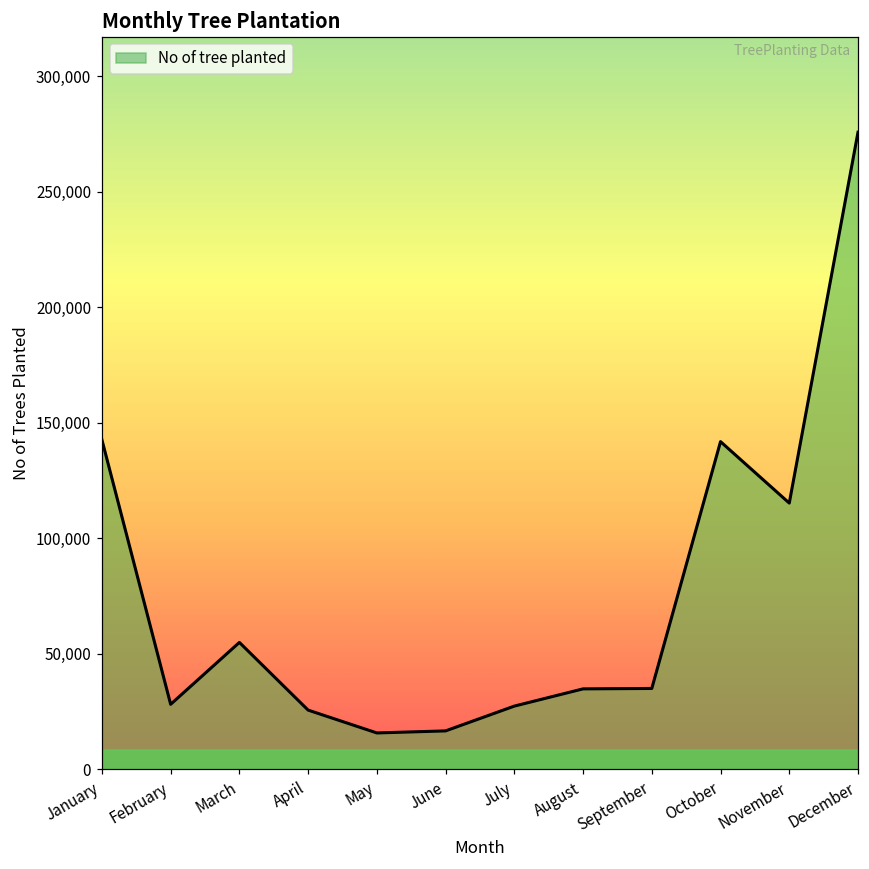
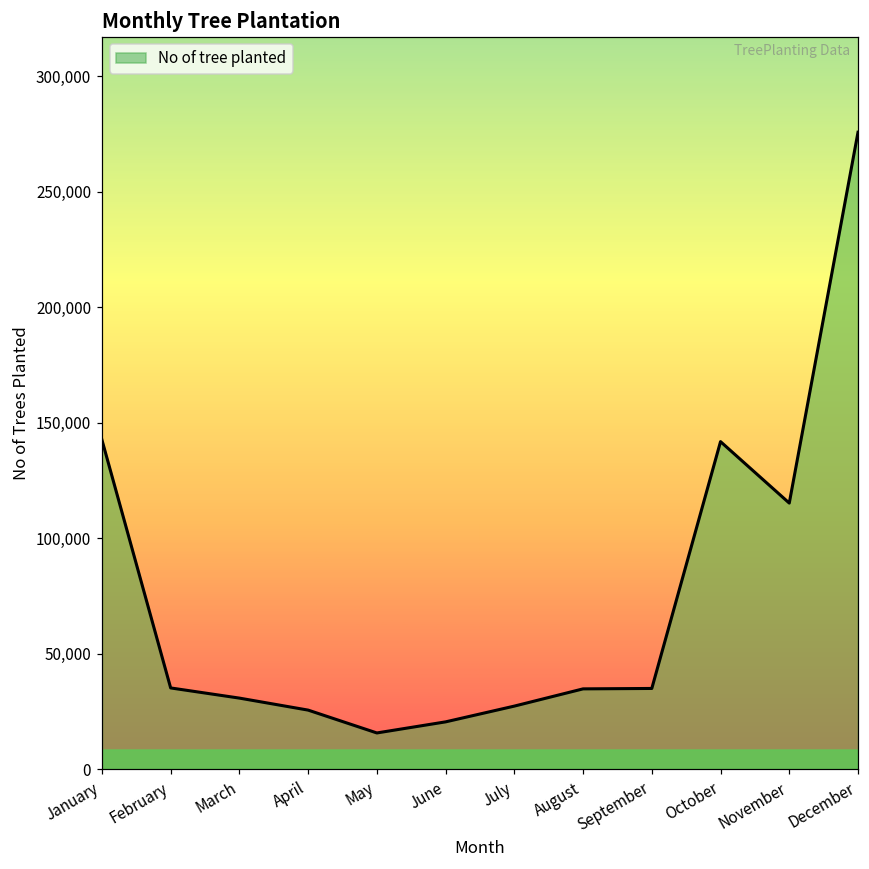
February: 28,000 -> 35,000
March: 55,000 -> 31,000
June: 17,000 -> 21,000
